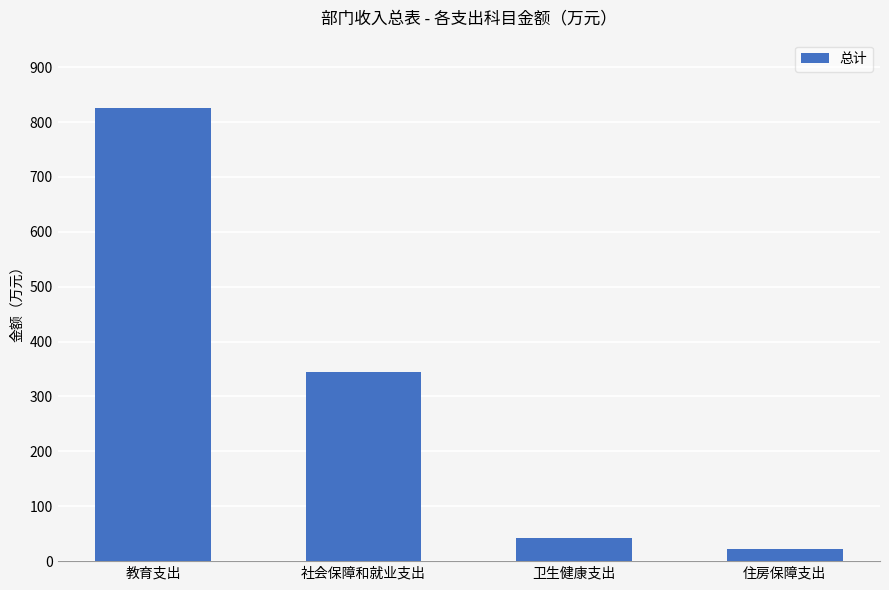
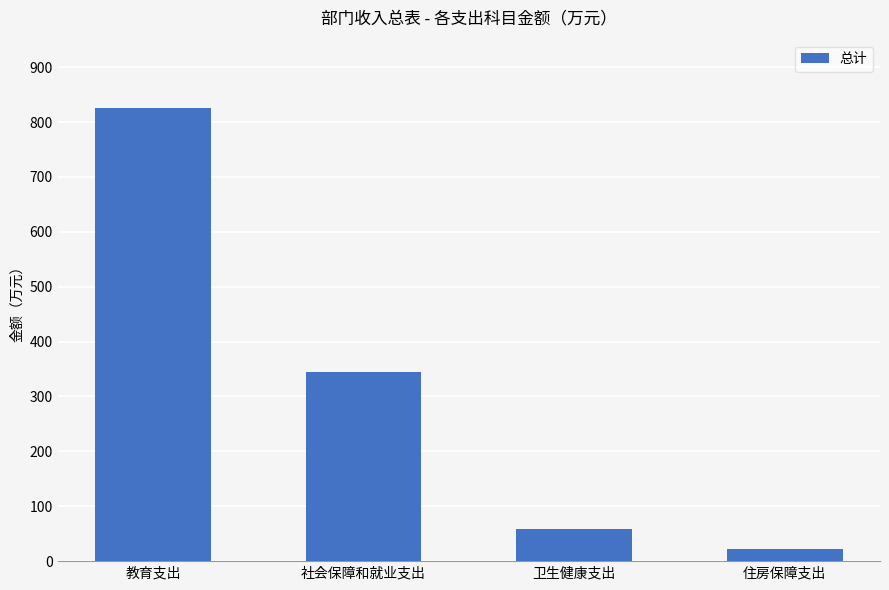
卫生健康支出: 40 -> 60
